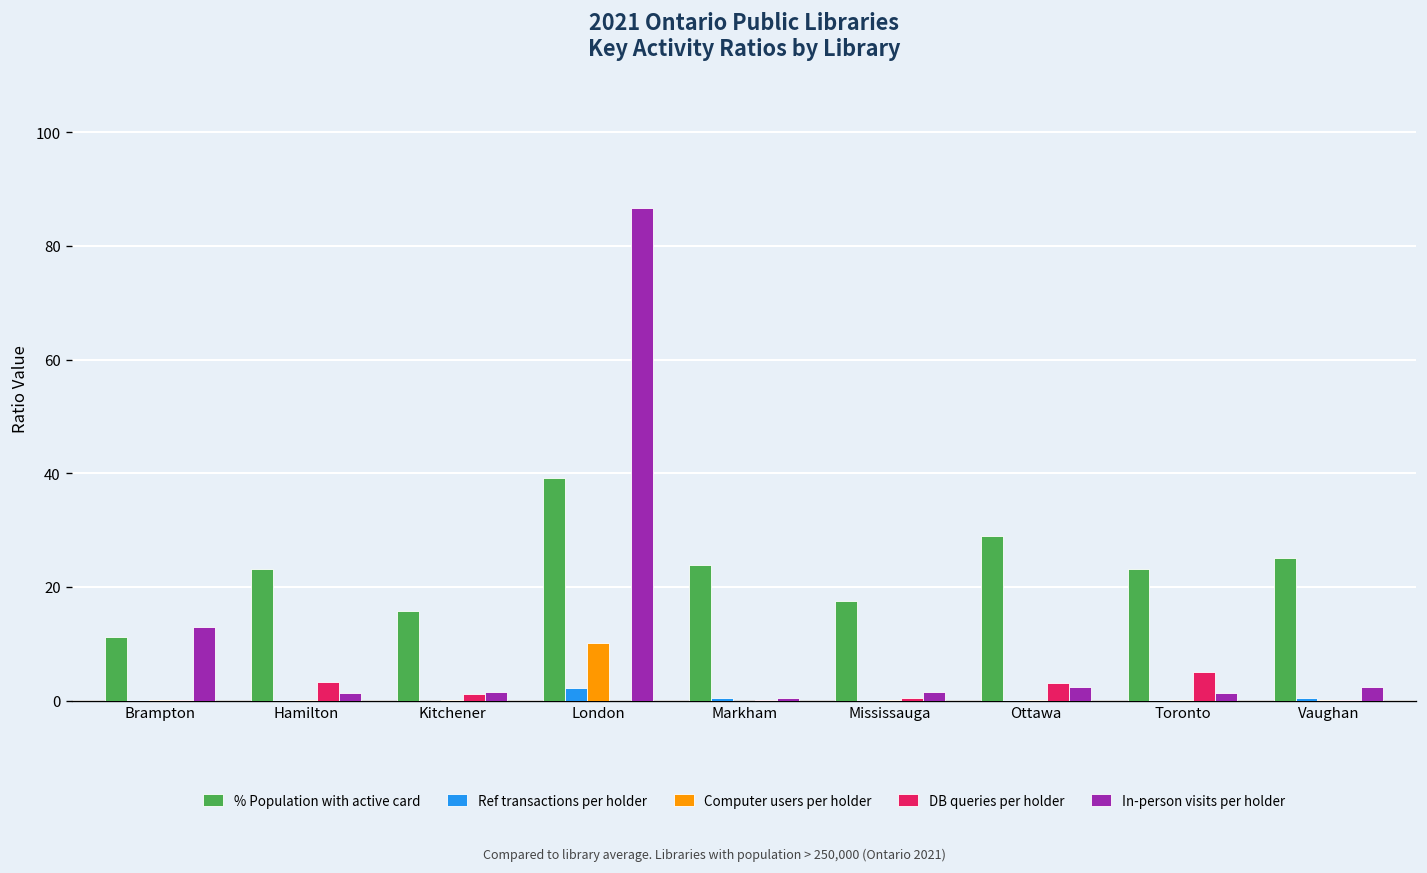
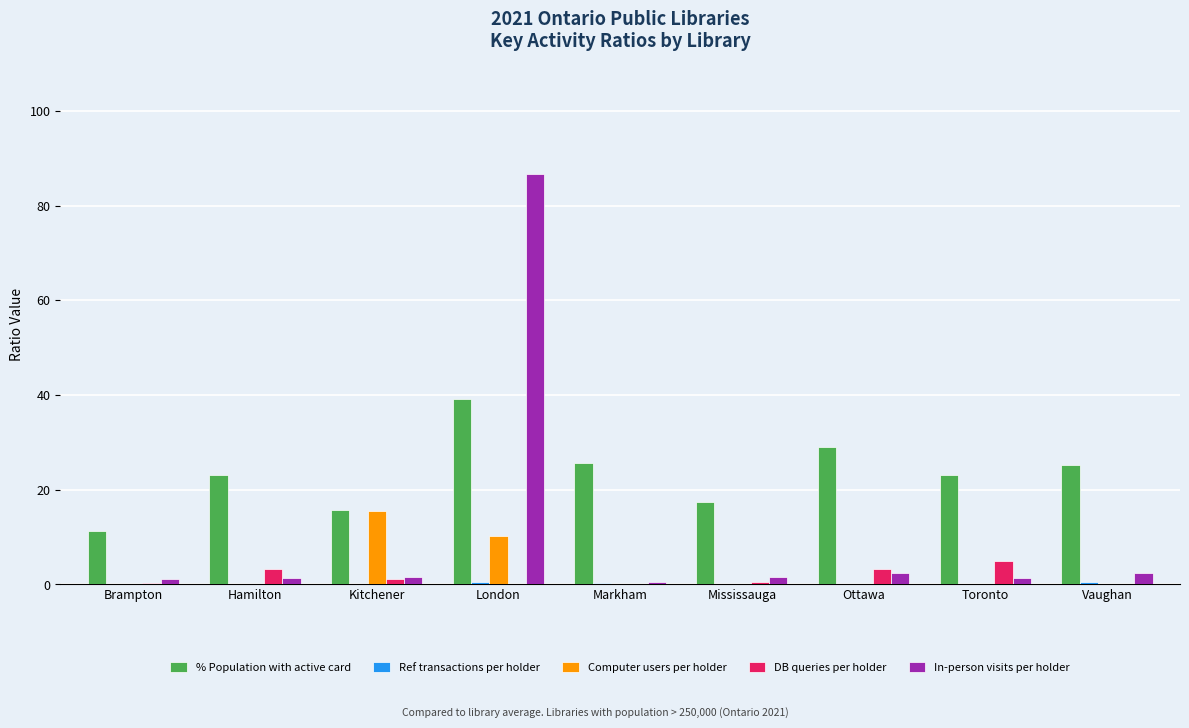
In-person visits per holder, Brampton: 13 -> 1
Computer users per holder, Kitchener: 0 -> 15
Ref transactions per holder, London: 2 -> 1
% Population with active card, Markham: 24 -> 26
